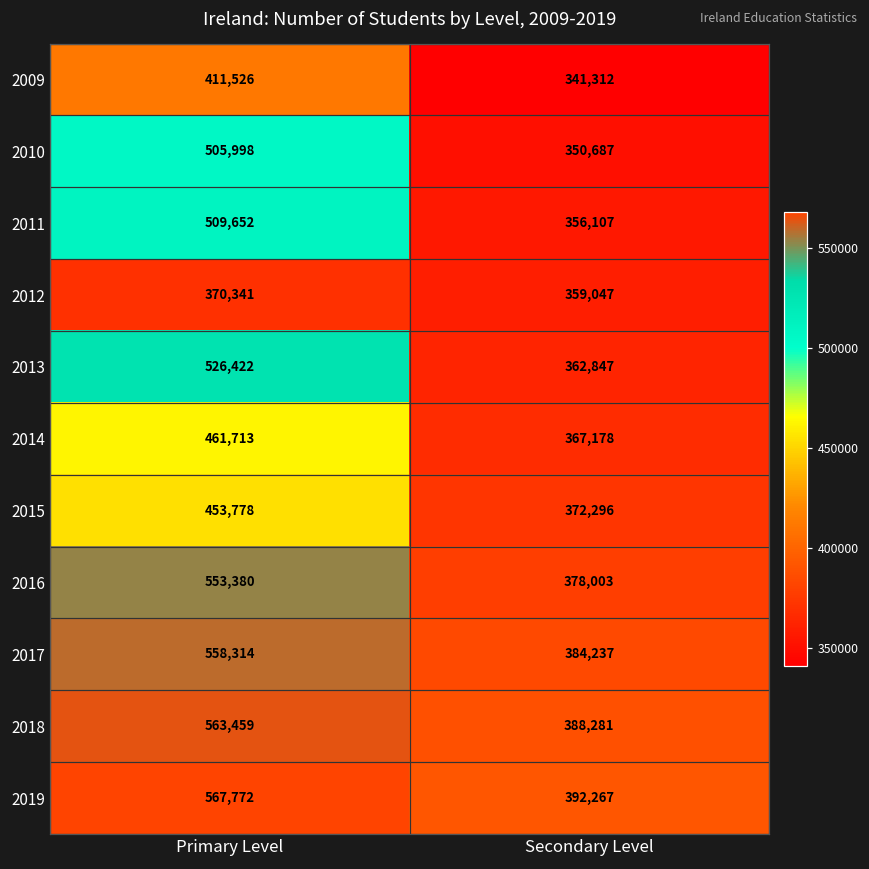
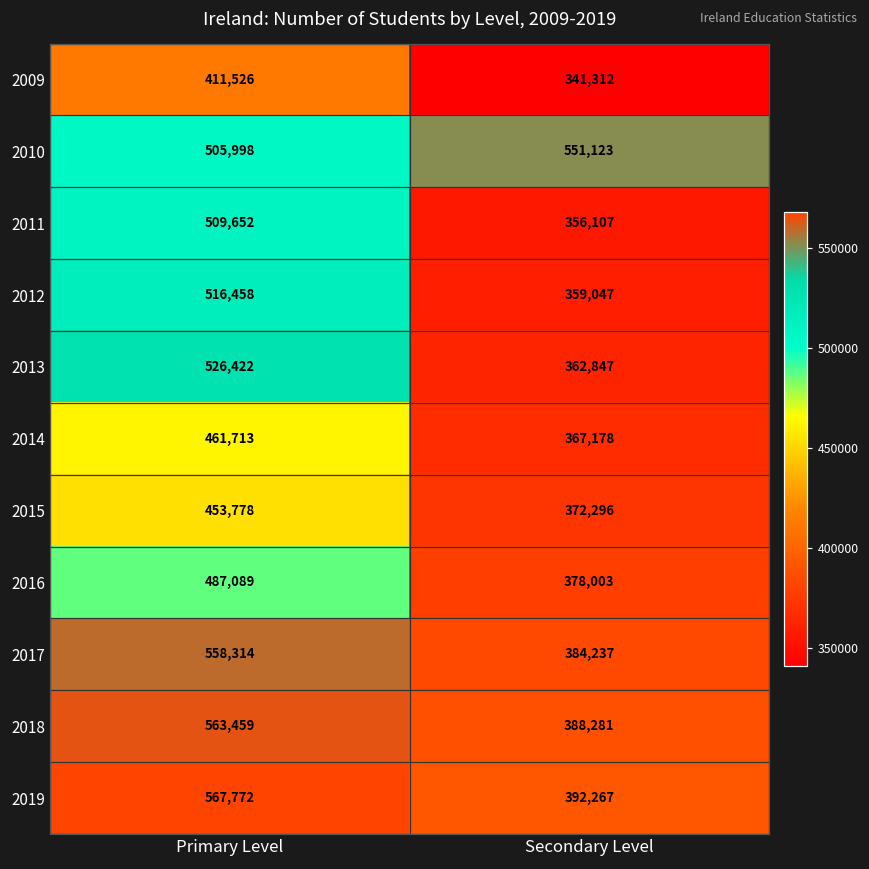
2010, Secondary Level: 350,687 -> 551,123
2012, Primary Level: 370,341 -> 516,458
2016, Primary Level: 553,380 -> 487,089
